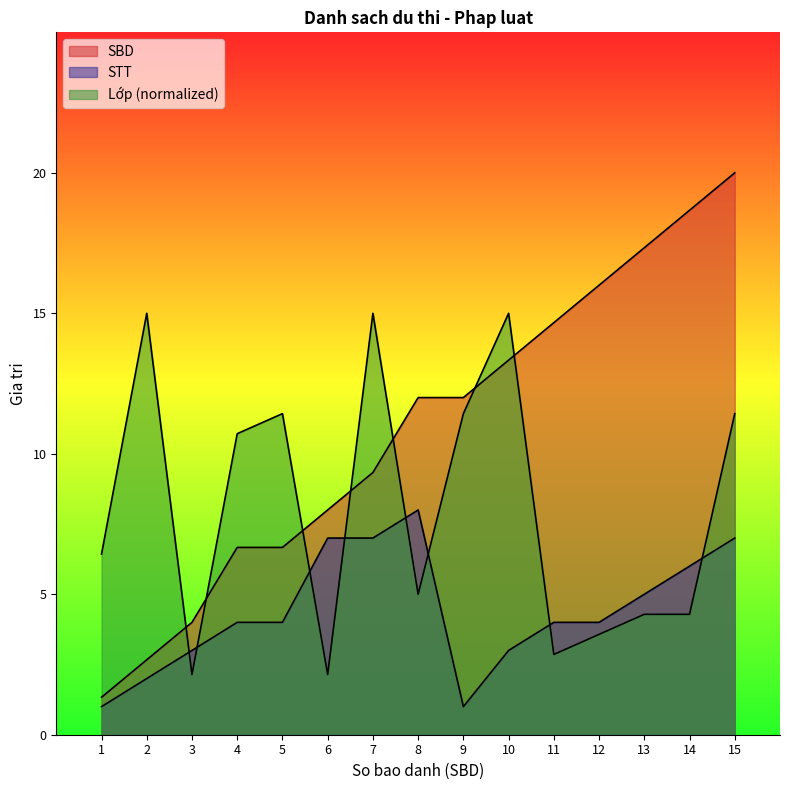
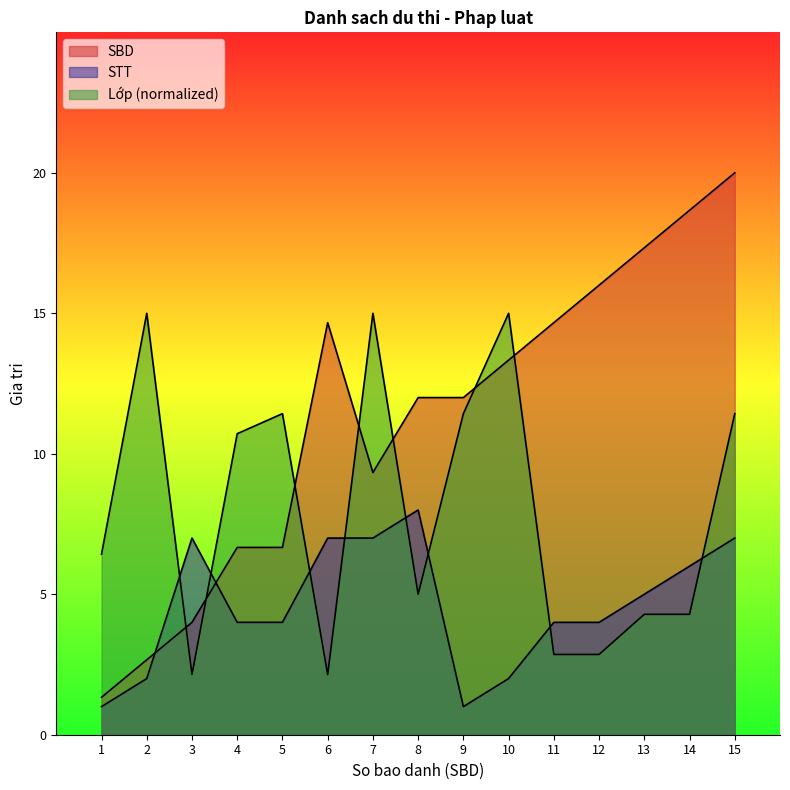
STT, 3: 3 -> 7
SBD, 6: 8.0 -> 14.7
STT, 10: 3 -> 2
Lớp (normalized), 12: 3.6 -> 2.9
